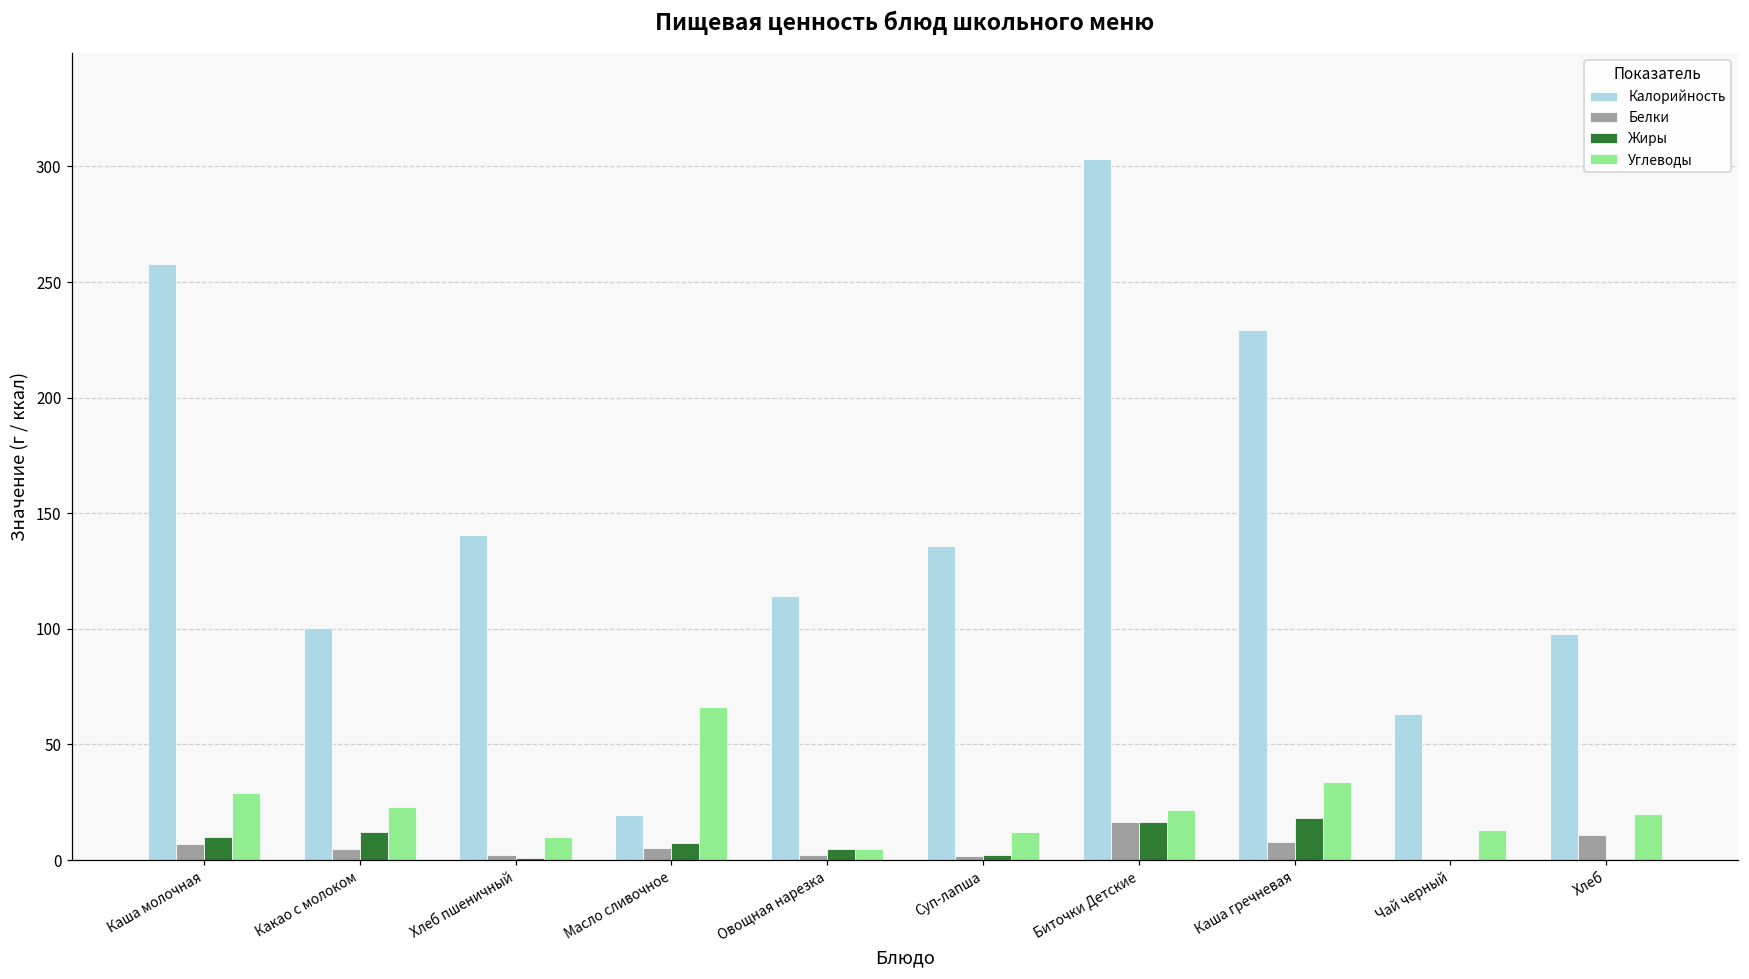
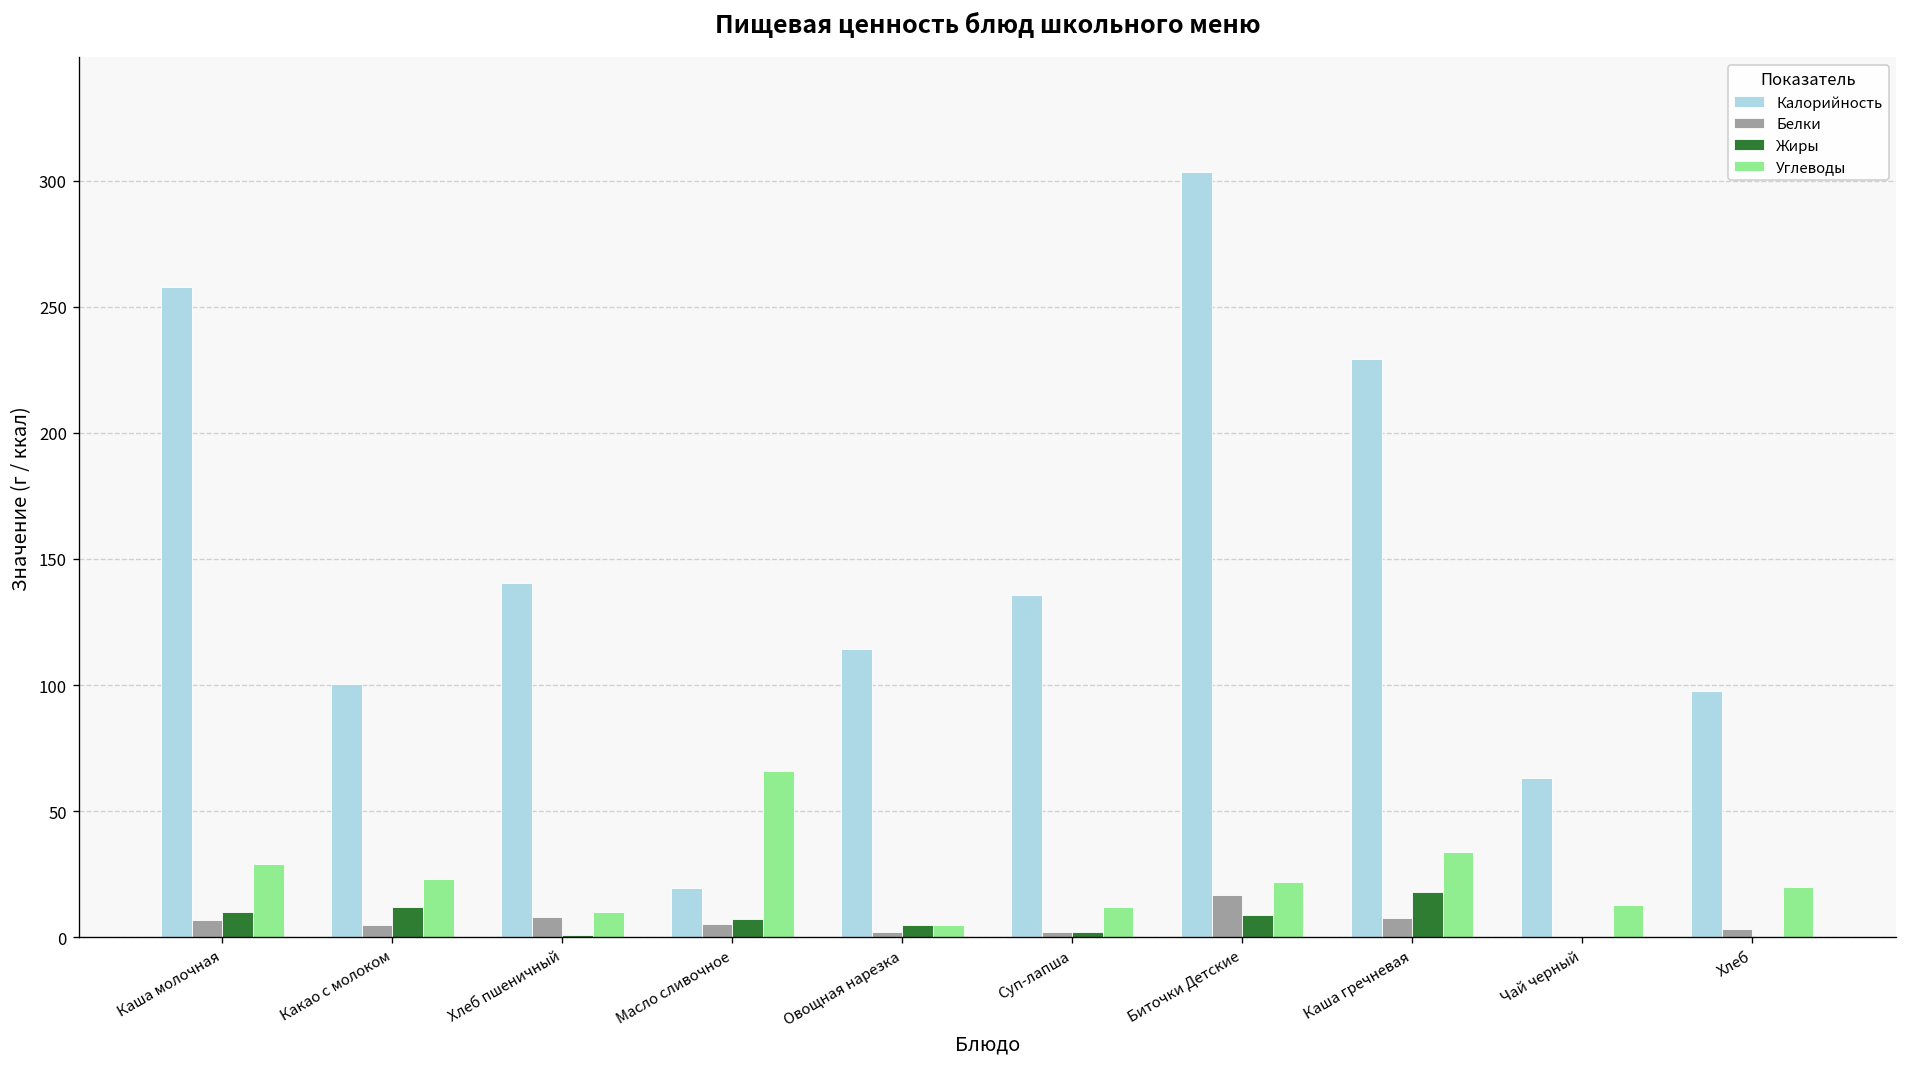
Белки, Хлеб пшеничный: 2 -> 8
Жиры, Биточки Детские: 17 -> 9
Белки, Хлеб: 11 -> 3
